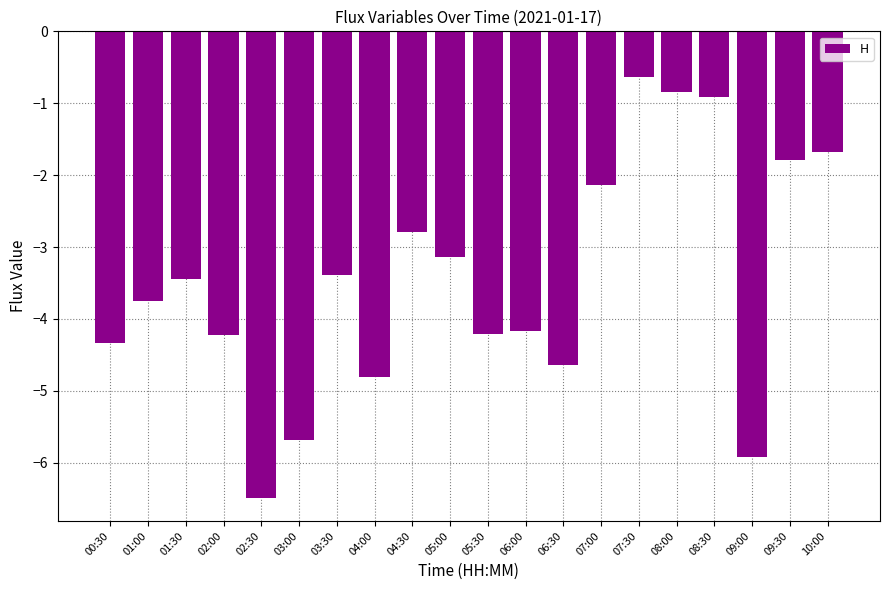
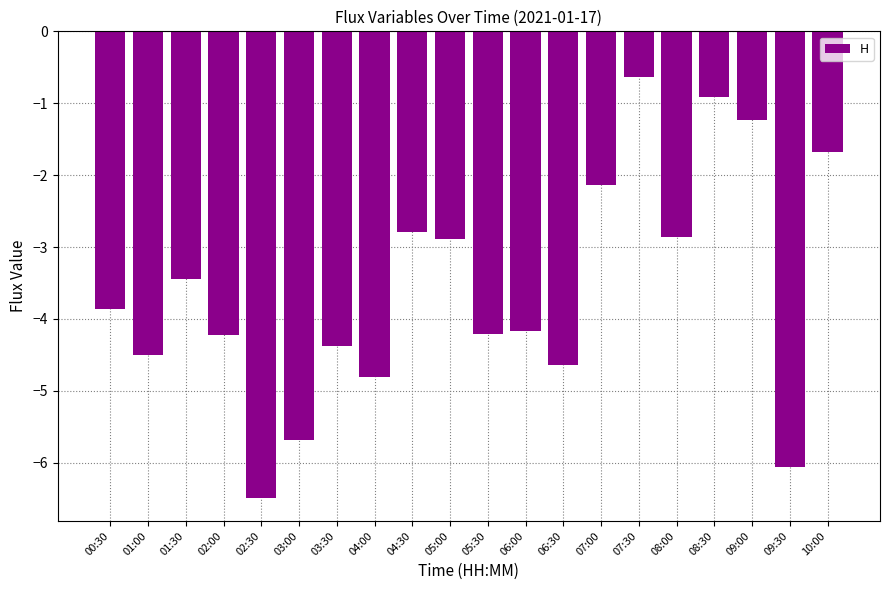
00:30: -4.3 -> -3.9
01:00: -3.8 -> -4.5
03:30: -3.4 -> -4.4
05:00: -3.1 -> -2.9
08:00: -0.8 -> -2.9
09:00: -5.9 -> -1.2
09:30: -1.8 -> -6.1
